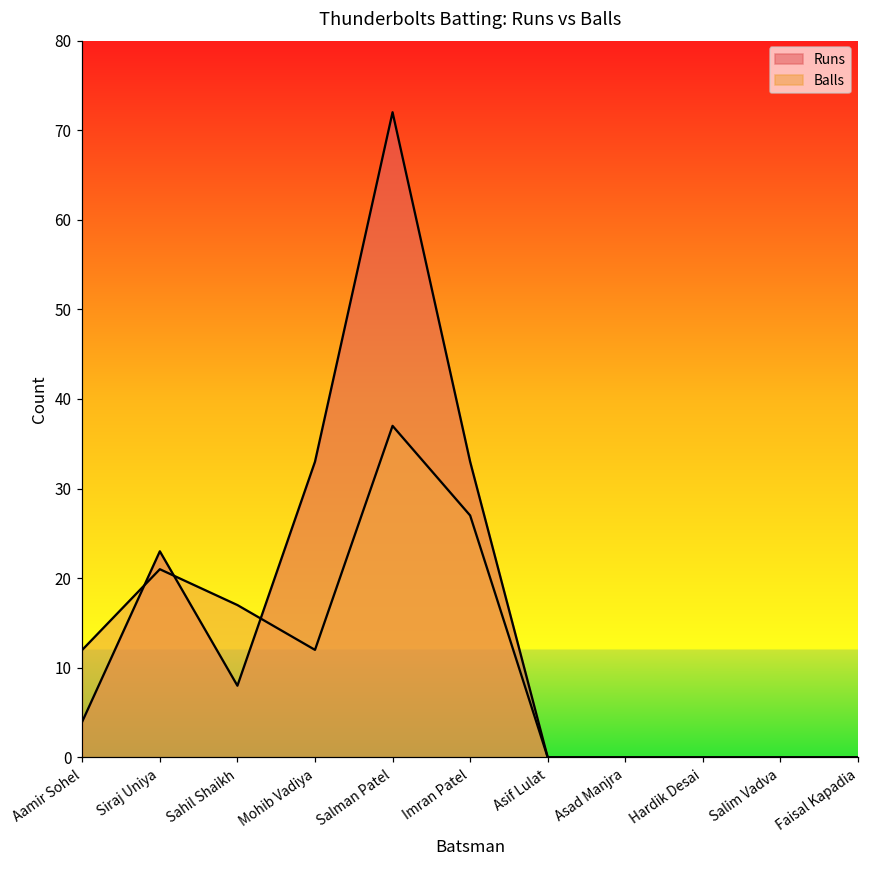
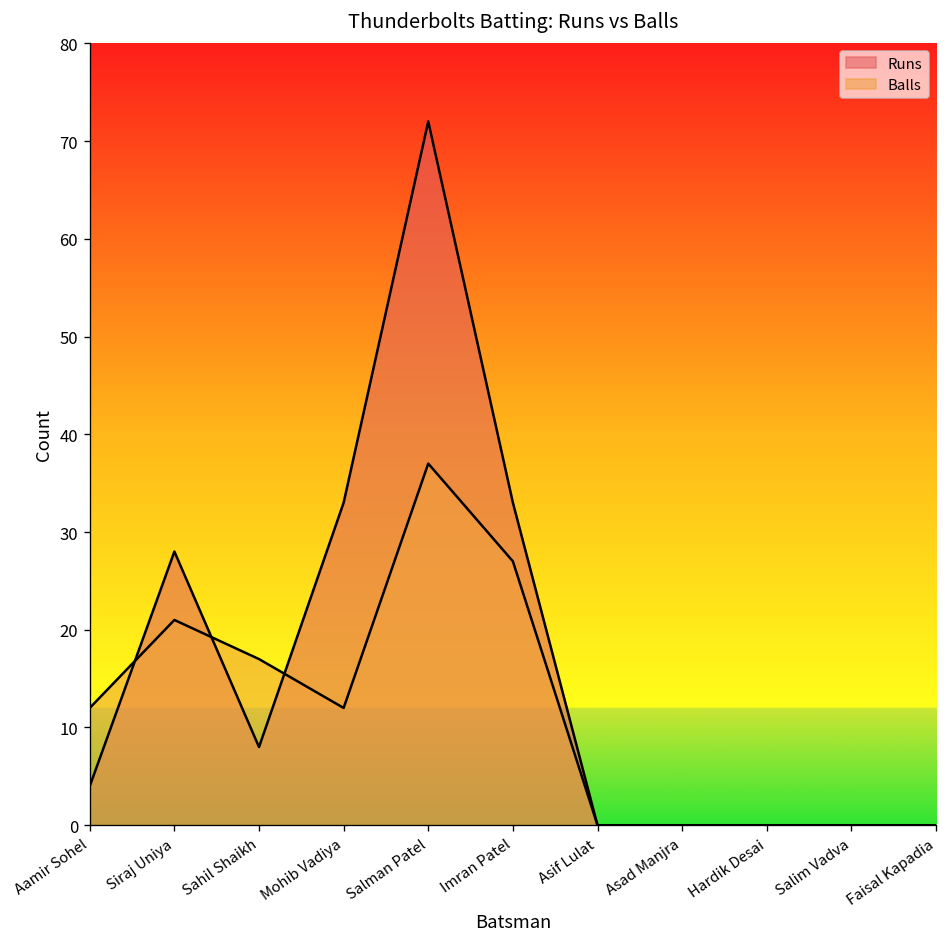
Runs, Siraj Uniya: 23 -> 28
